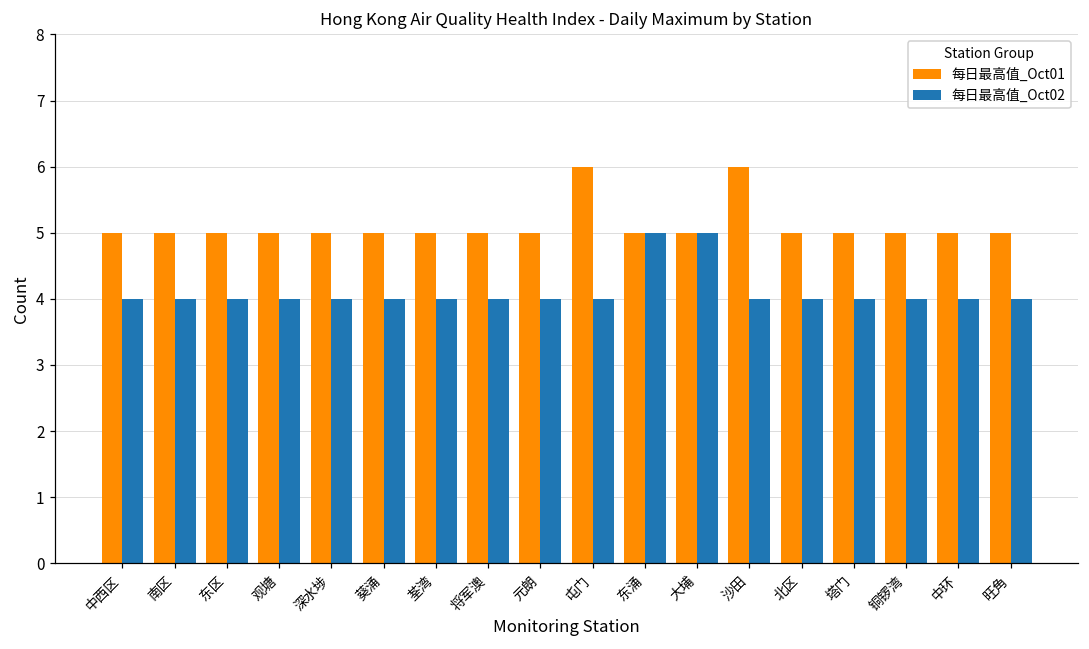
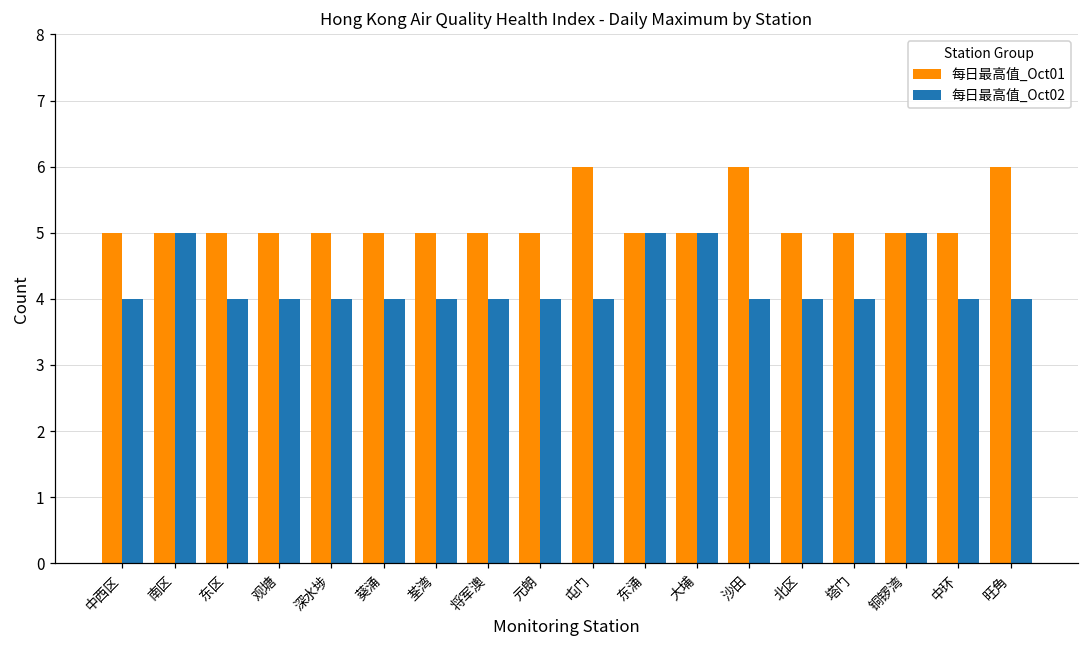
每日最高值_Oct02, 南区: 4 -> 5
每日最高值_Oct02, 铜锣湾: 4 -> 5
每日最高值_Oct01, 旺角: 5 -> 6
